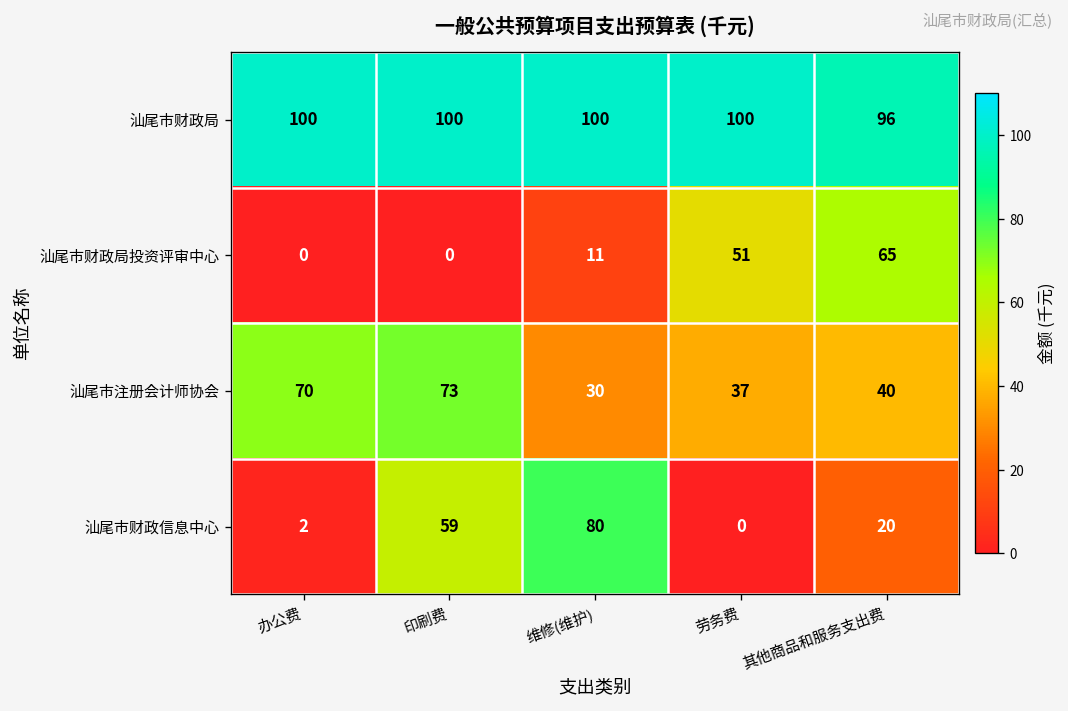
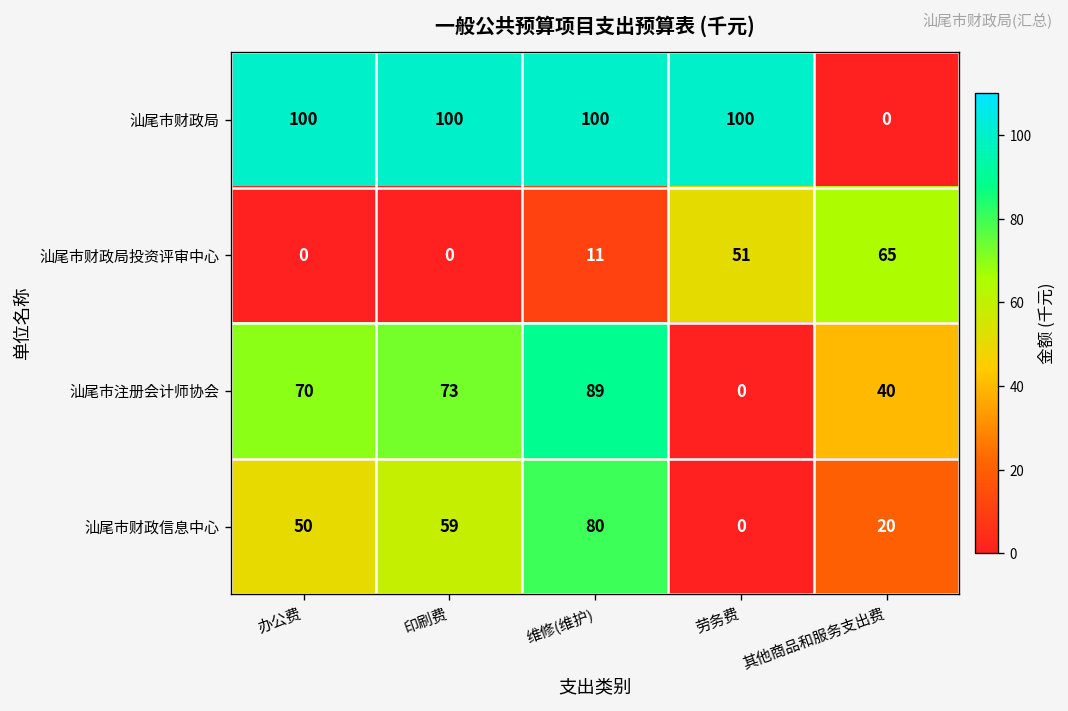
汕尾市财政局, 其他商品和服务支出费: 96 -> 0
汕尾市注册会计师协会, 维修(维护): 30 -> 89
汕尾市注册会计师协会, 劳务费: 37 -> 0
汕尾市财政信息中心, 办公费: 2 -> 50
